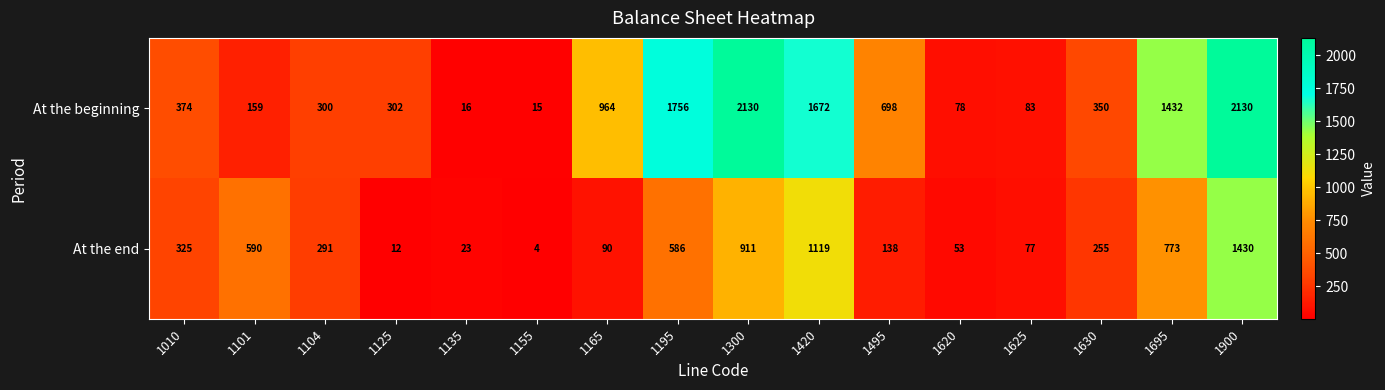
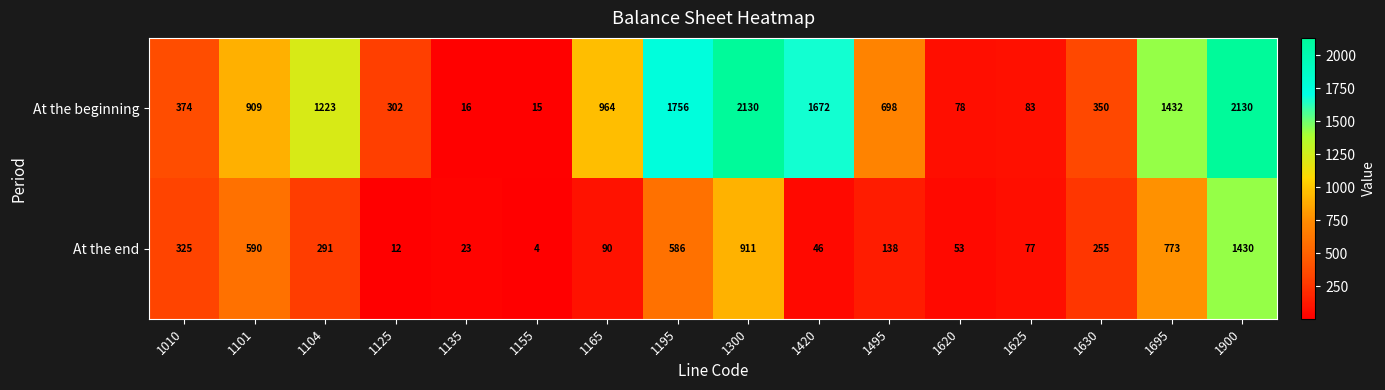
At the beginning, 1101: 159 -> 909
At the beginning, 1104: 300 -> 1223
At the end, 1420: 1119 -> 46
